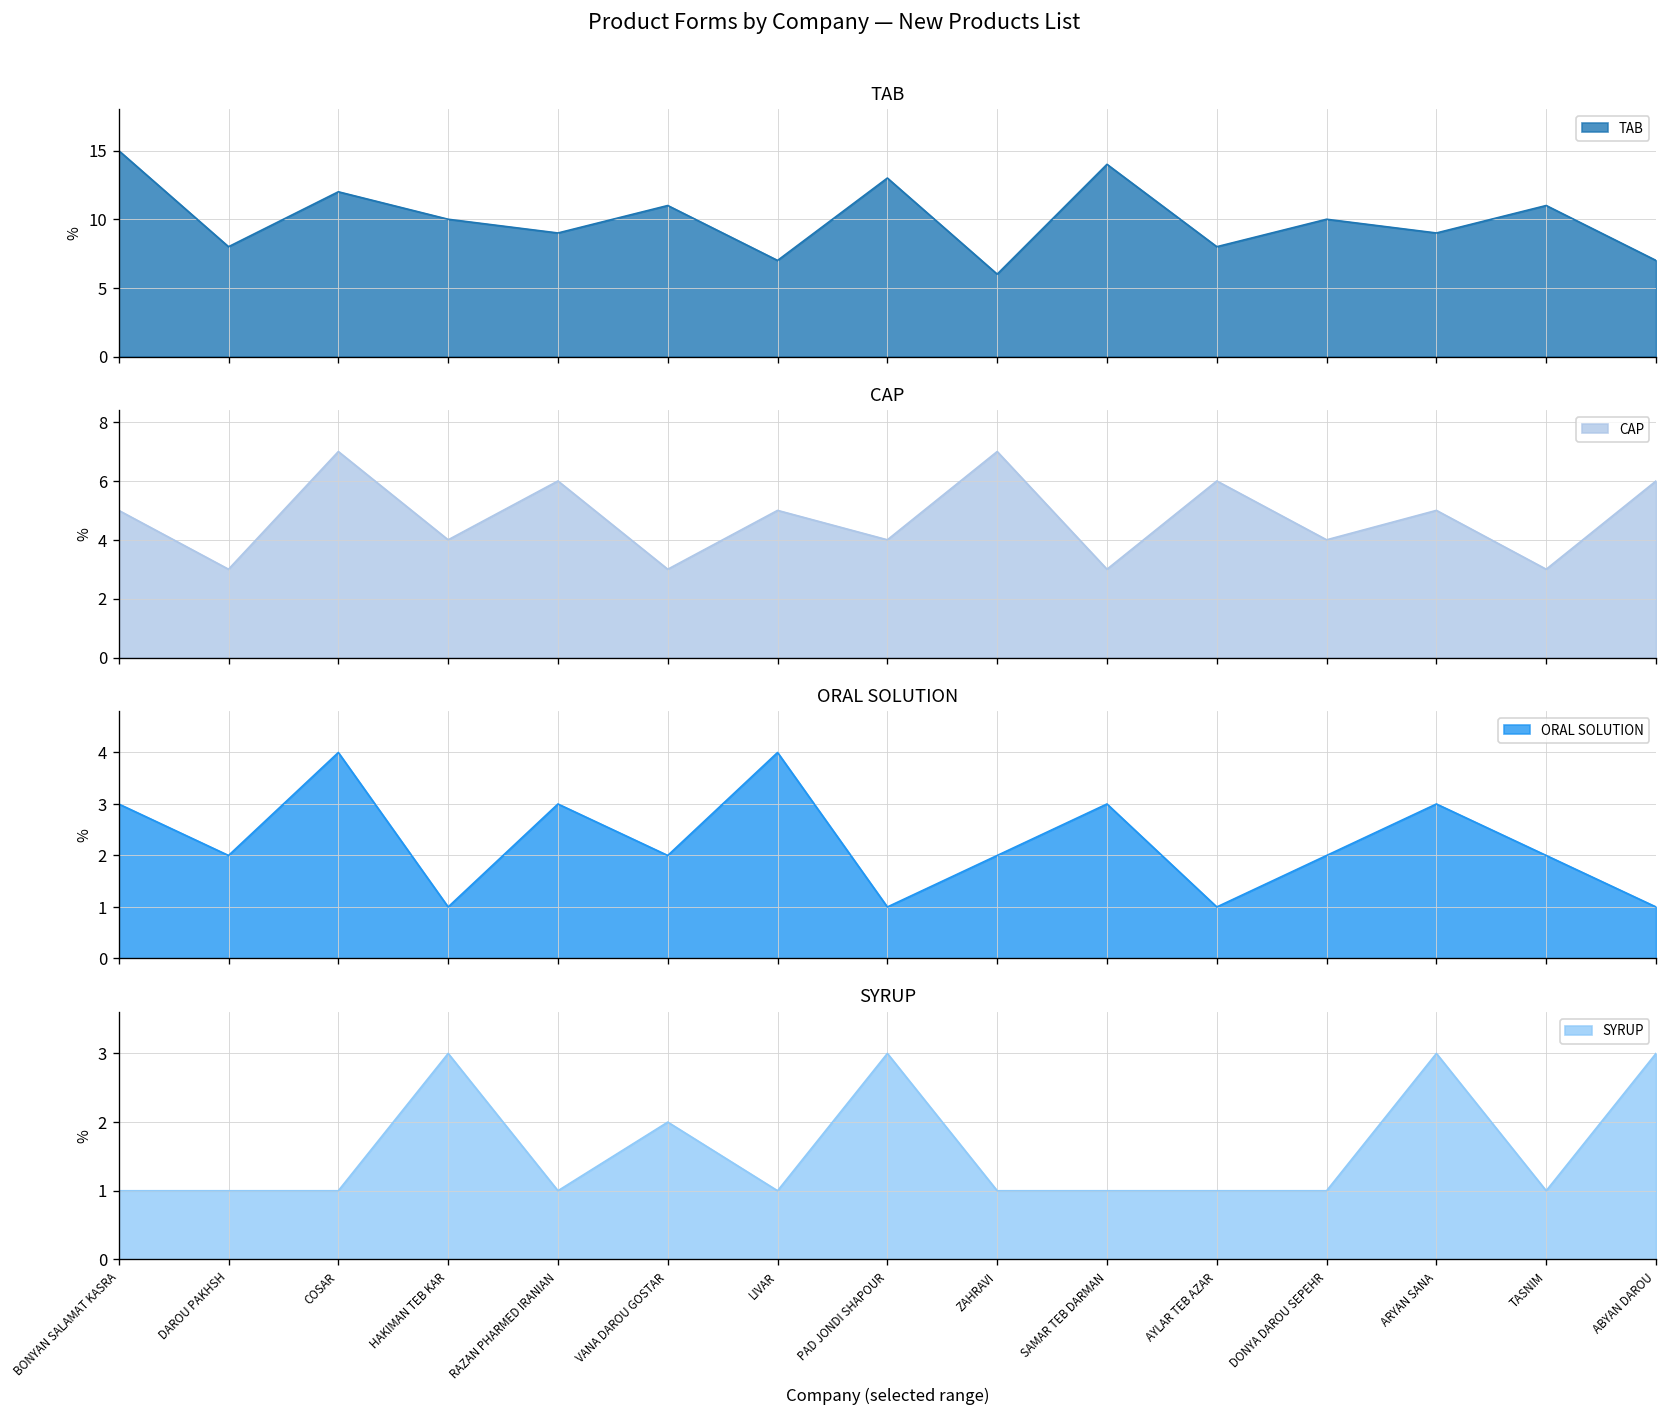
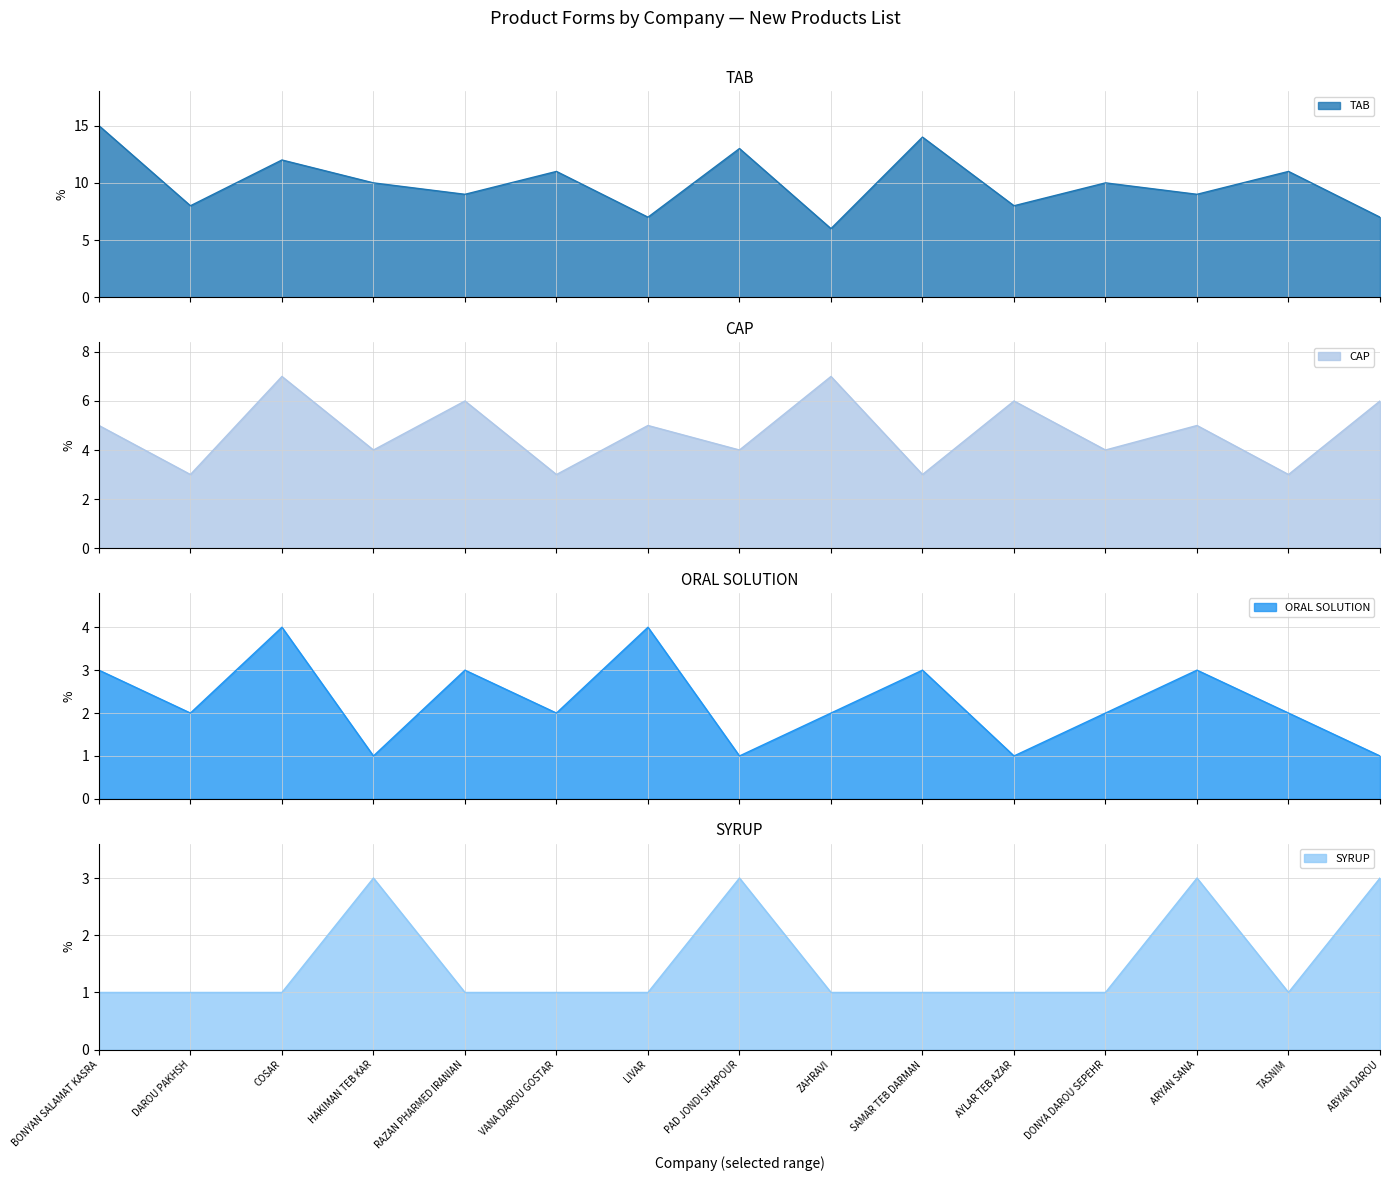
SYRUP, VANA DAROU GOSTAR: 2 -> 1
